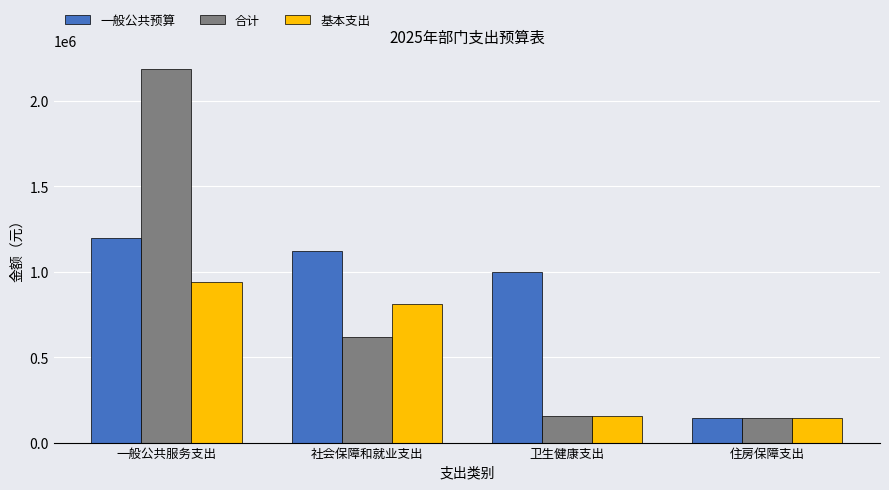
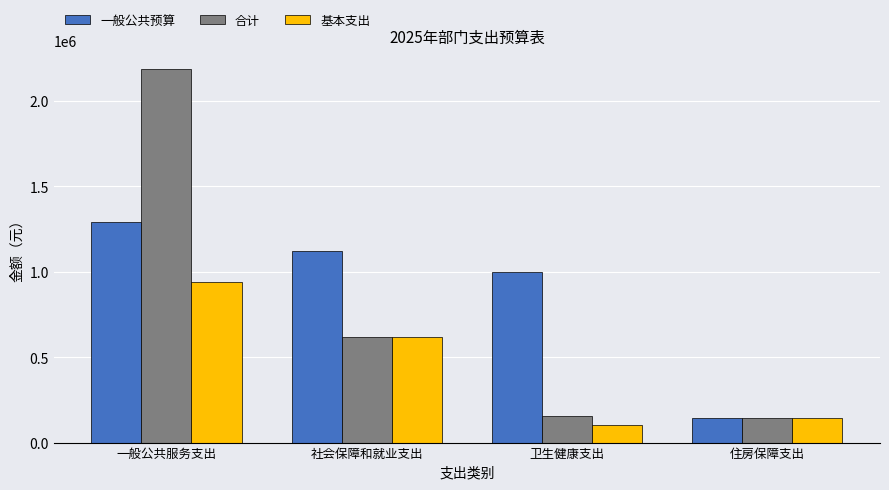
一般公共预算, 一般公共服务支出: 1200000 -> 1290000
基本支出, 社会保障和就业支出: 810000 -> 620000
基本支出, 卫生健康支出: 150000 -> 100000
